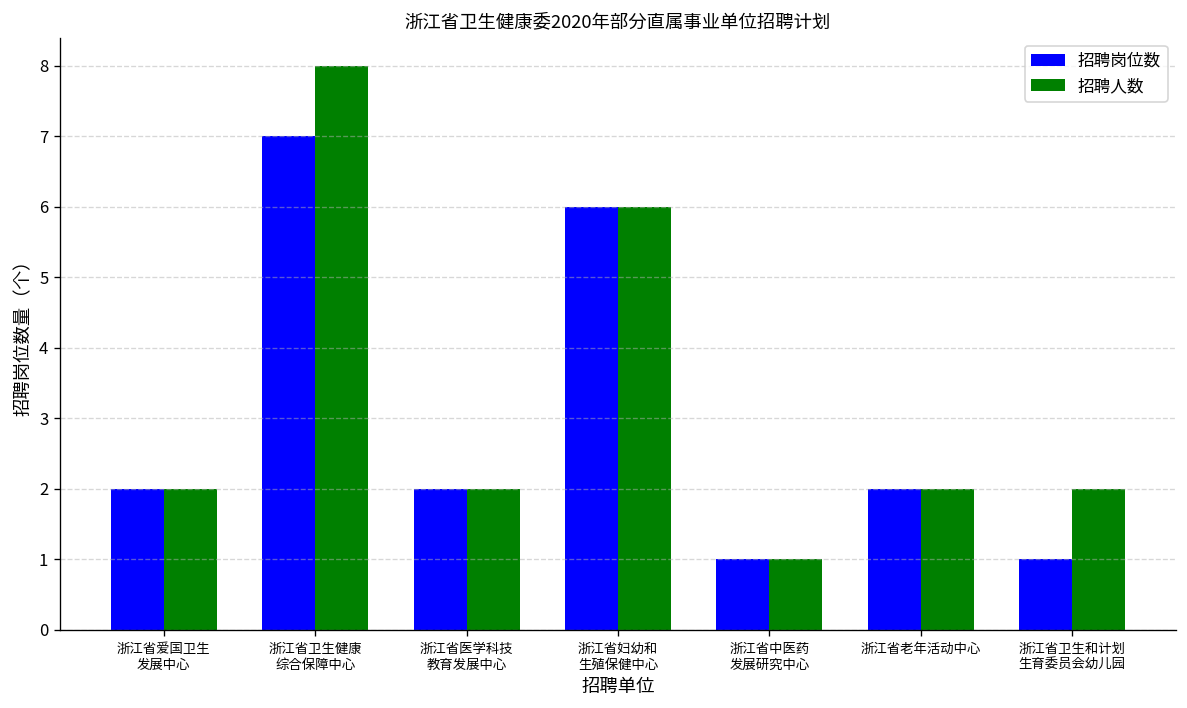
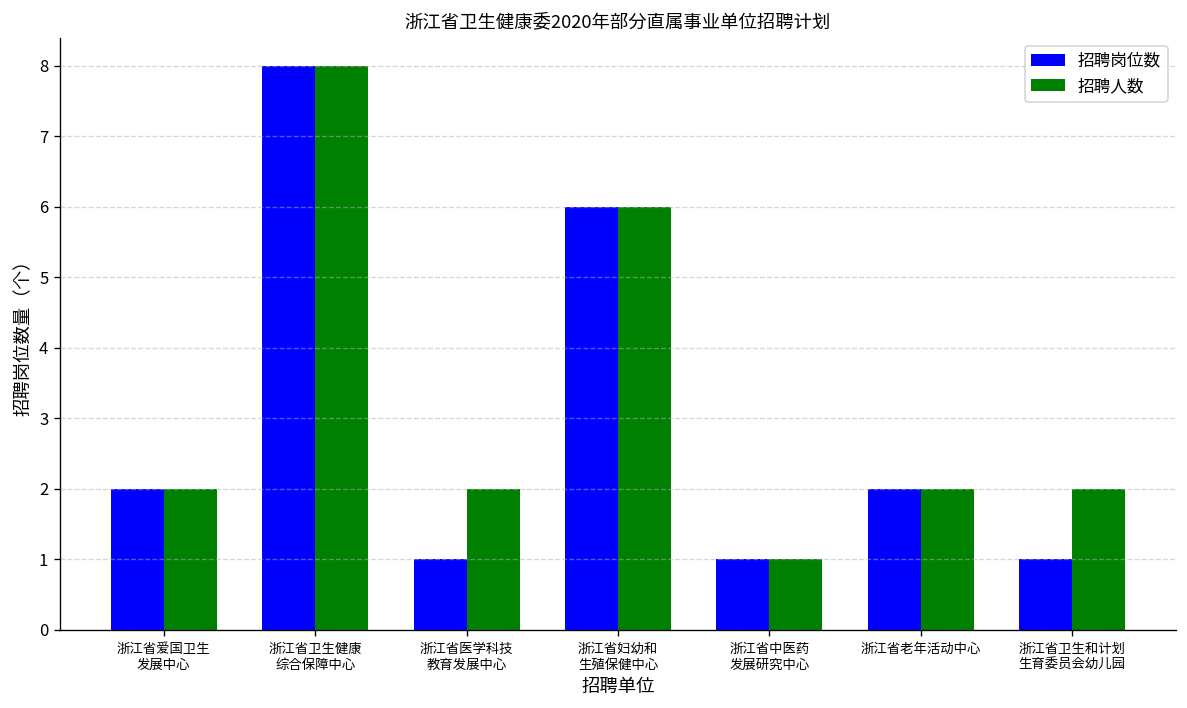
招聘岗位数, 浙江省卫生健康 综合保障中心: 7 -> 8
招聘岗位数, 浙江省医学科技 教育发展中心: 2 -> 1
